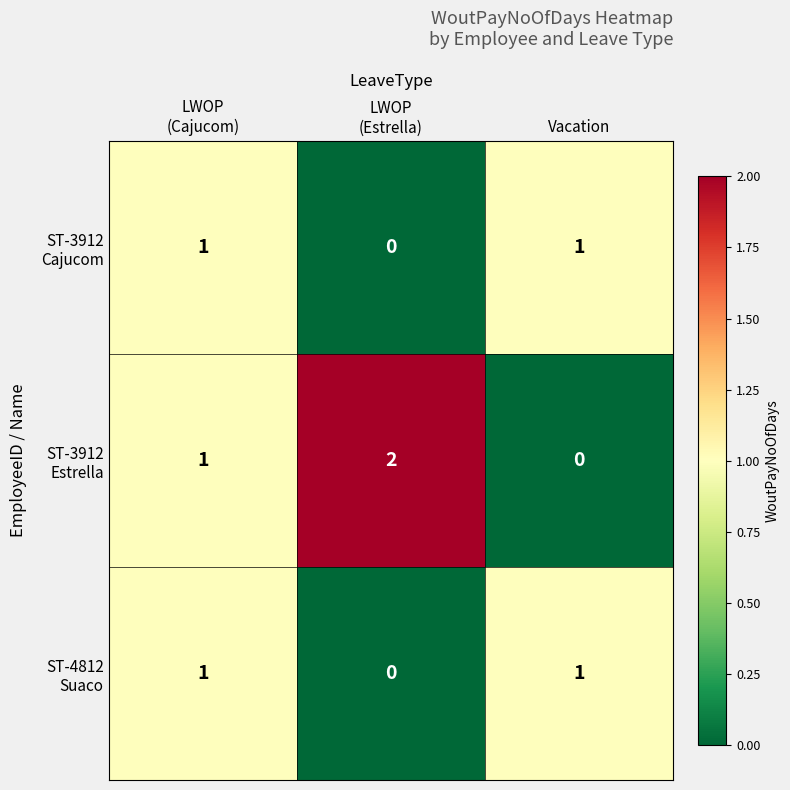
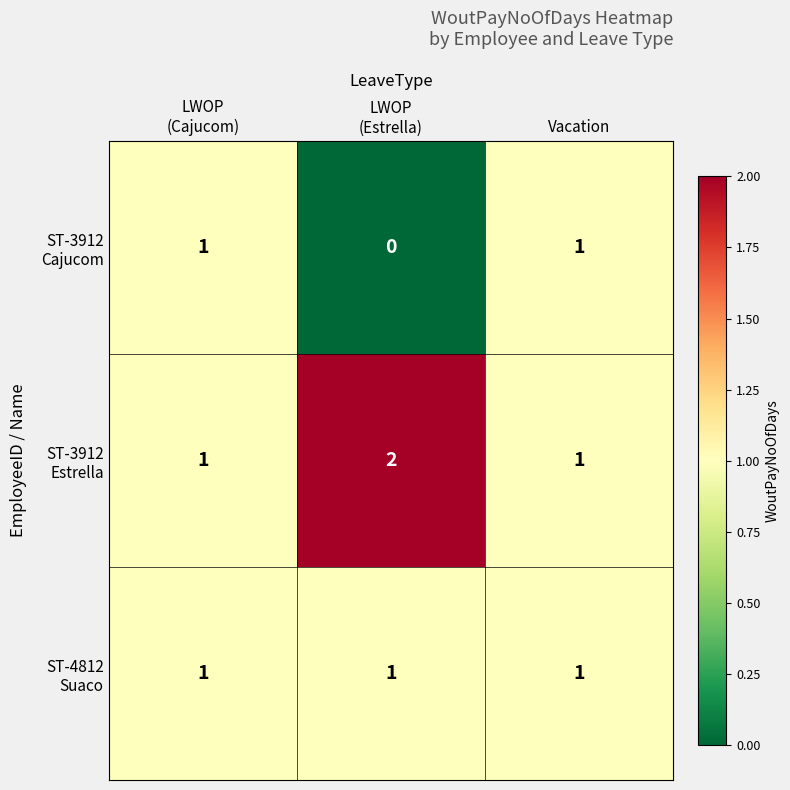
ST-3912 Estrella, Vacation: 0 -> 1
ST-4812 Suaco, LWOP (Estrella): 0 -> 1
